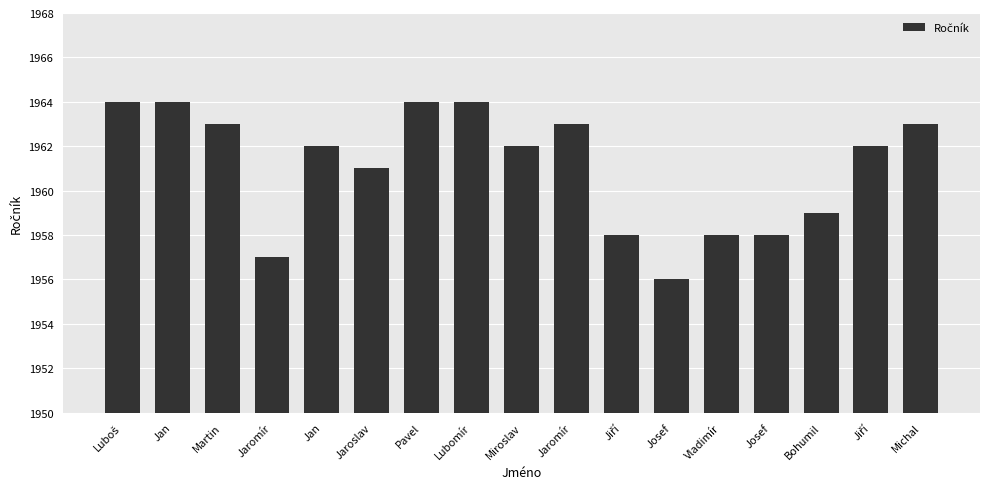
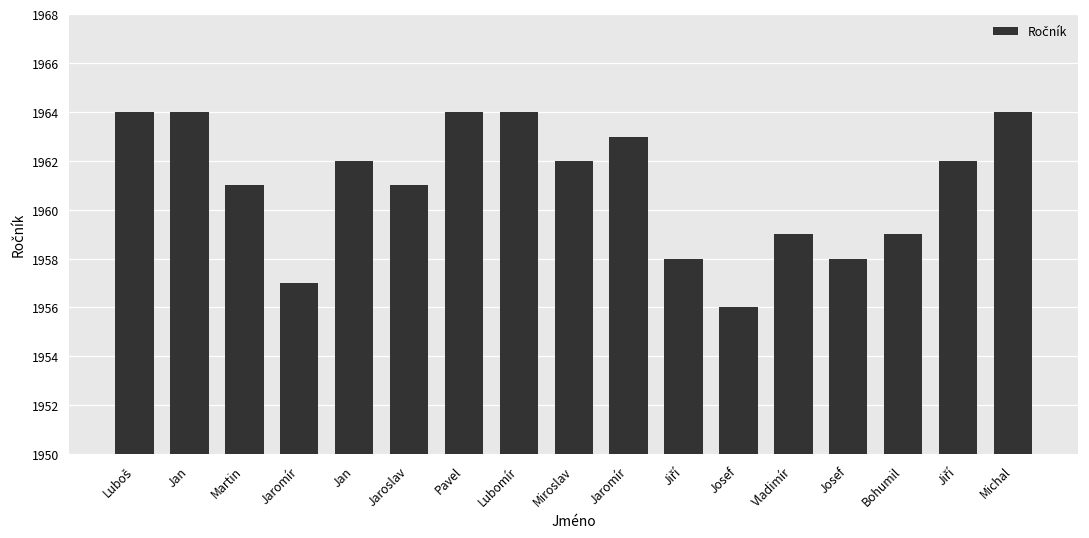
Martin: 1963 -> 1961
Vladimír: 1958 -> 1959
Michal: 1963 -> 1964
